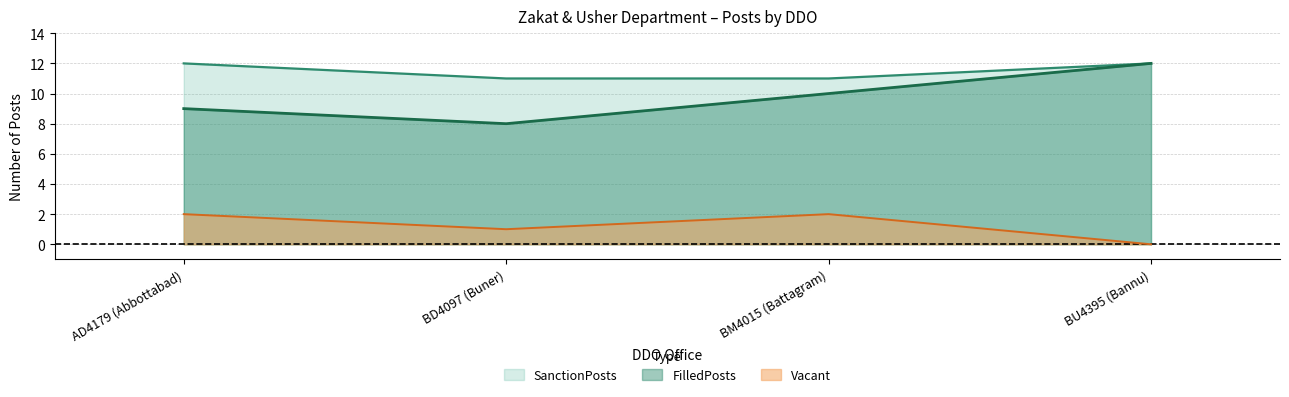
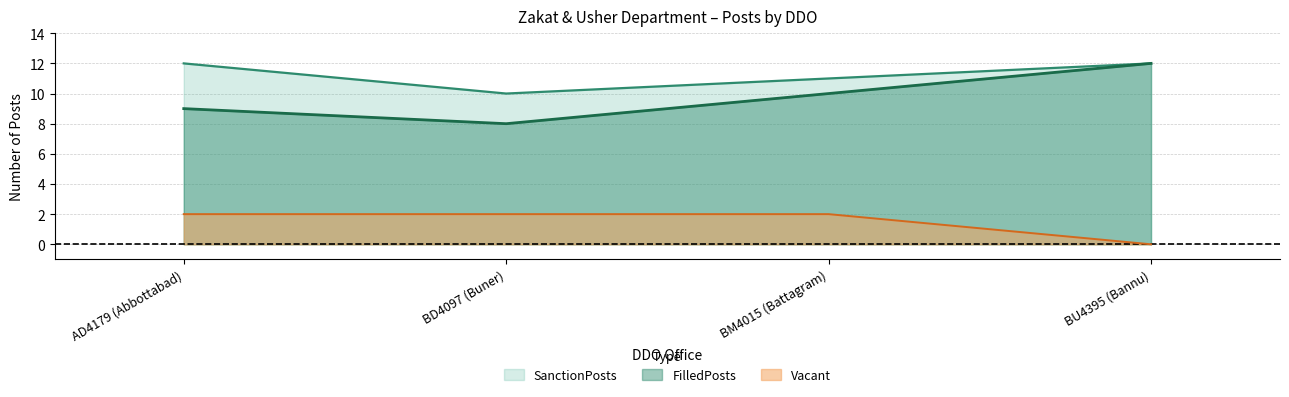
SanctionPosts, BD4097 (Buner): 11 -> 10
Vacant, BD4097 (Buner): 1 -> 2
